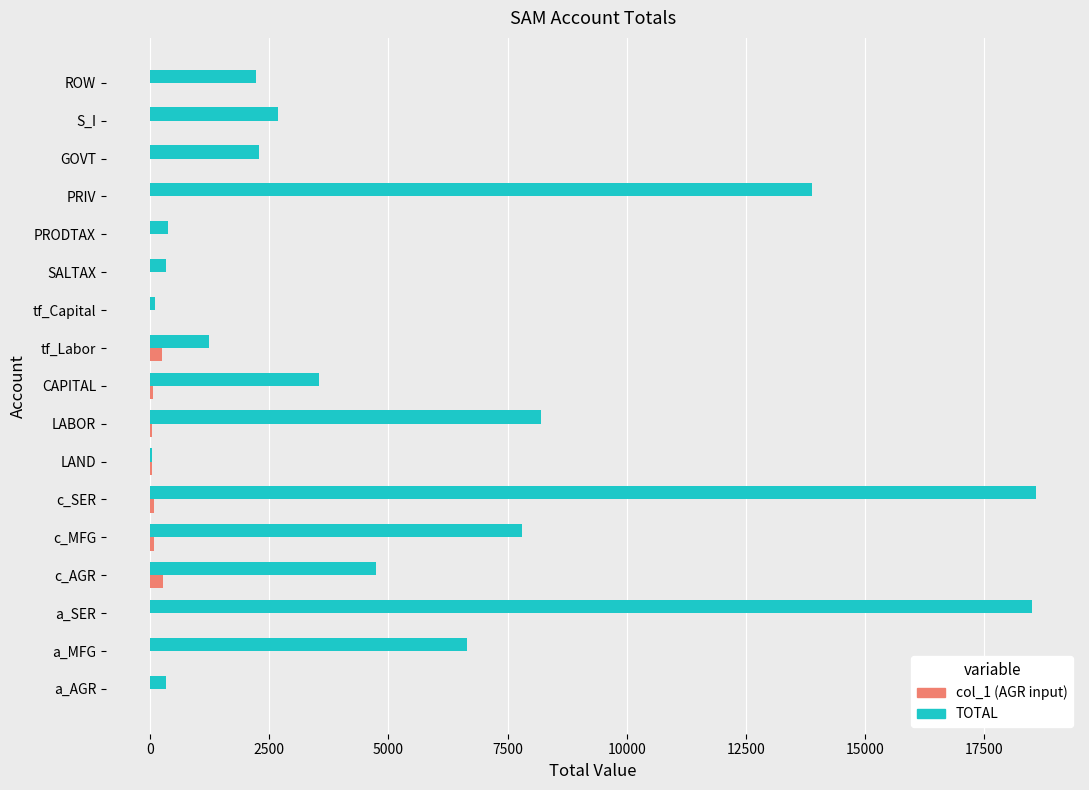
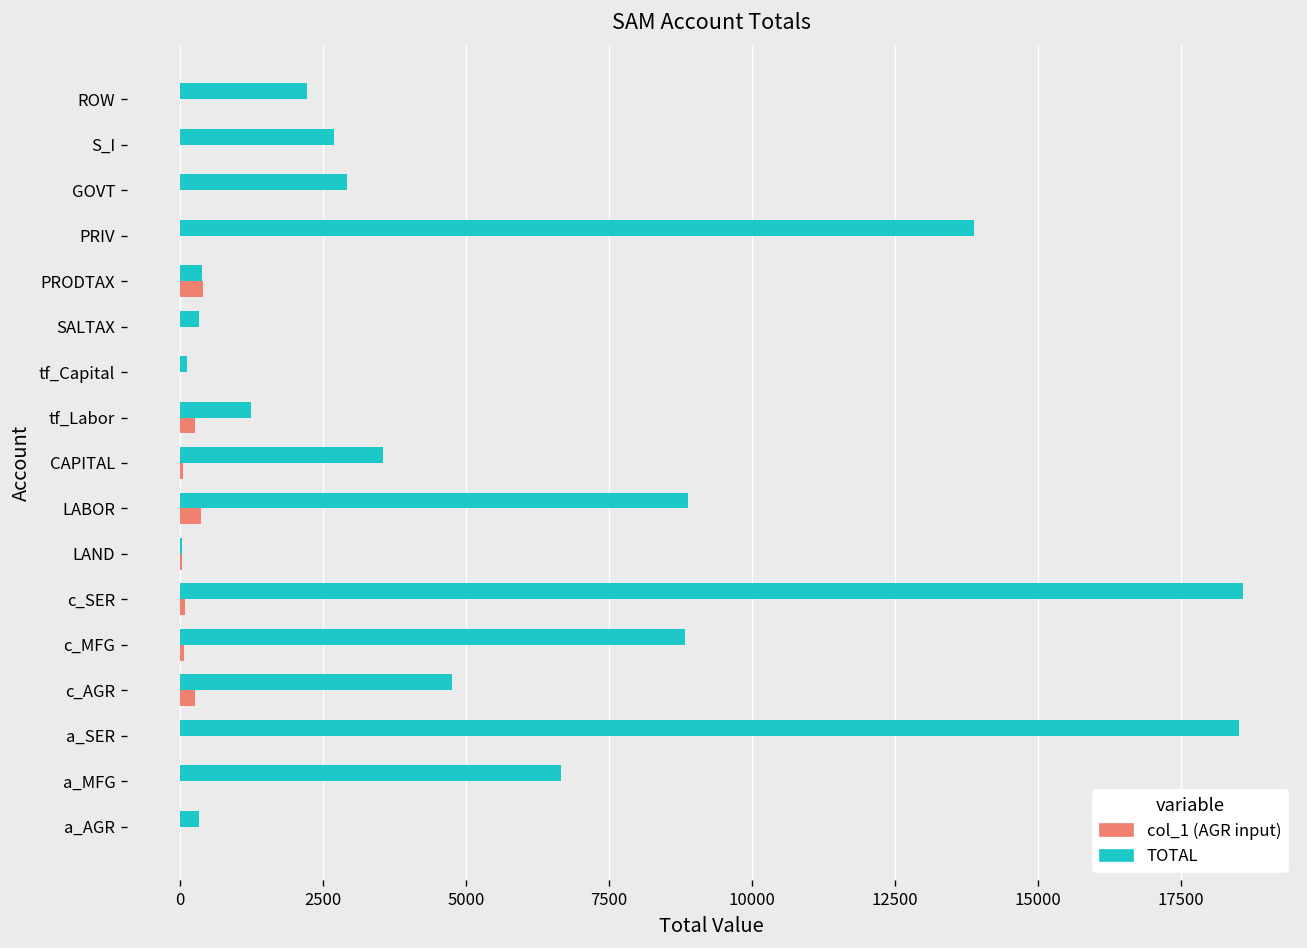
TOTAL, GOVT: 2300 -> 2900
col_1 (AGR input), PRODTAX: 0 -> 400
TOTAL, LABOR: 8200 -> 8900
col_1 (AGR input), LABOR: 0 -> 400
TOTAL, c_MFG: 7800 -> 8800
